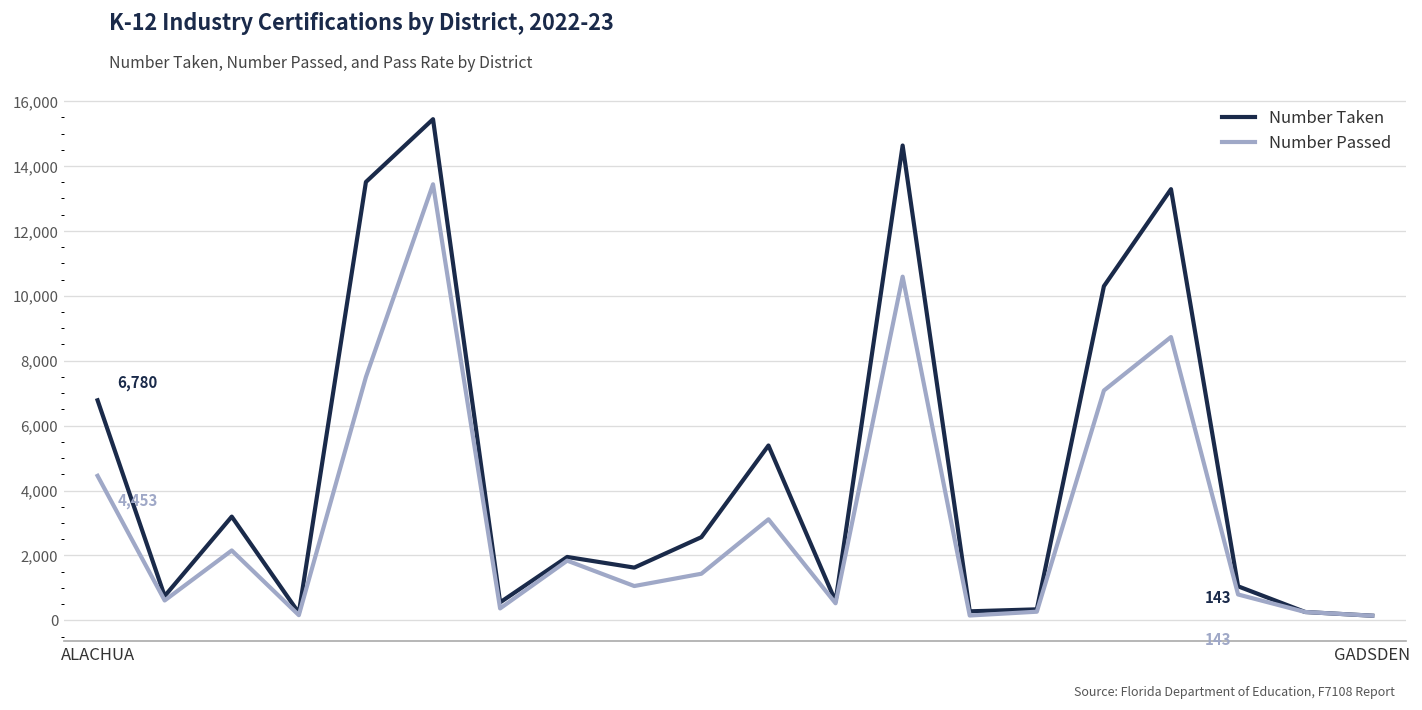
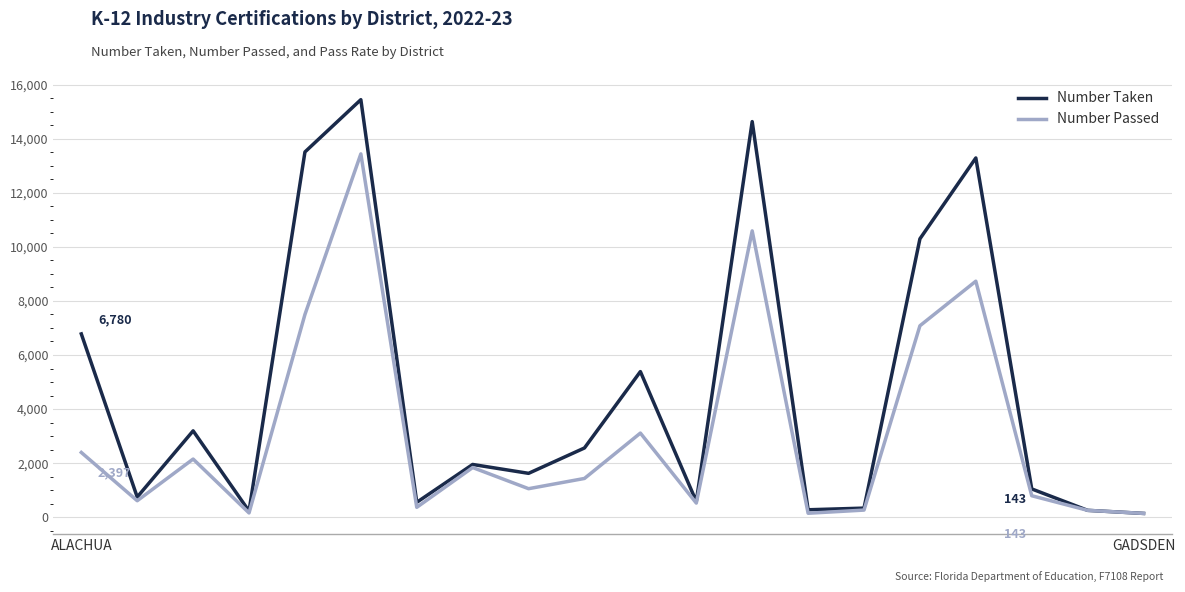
Number Passed, ALACHUA: 4,453 -> 2,397
